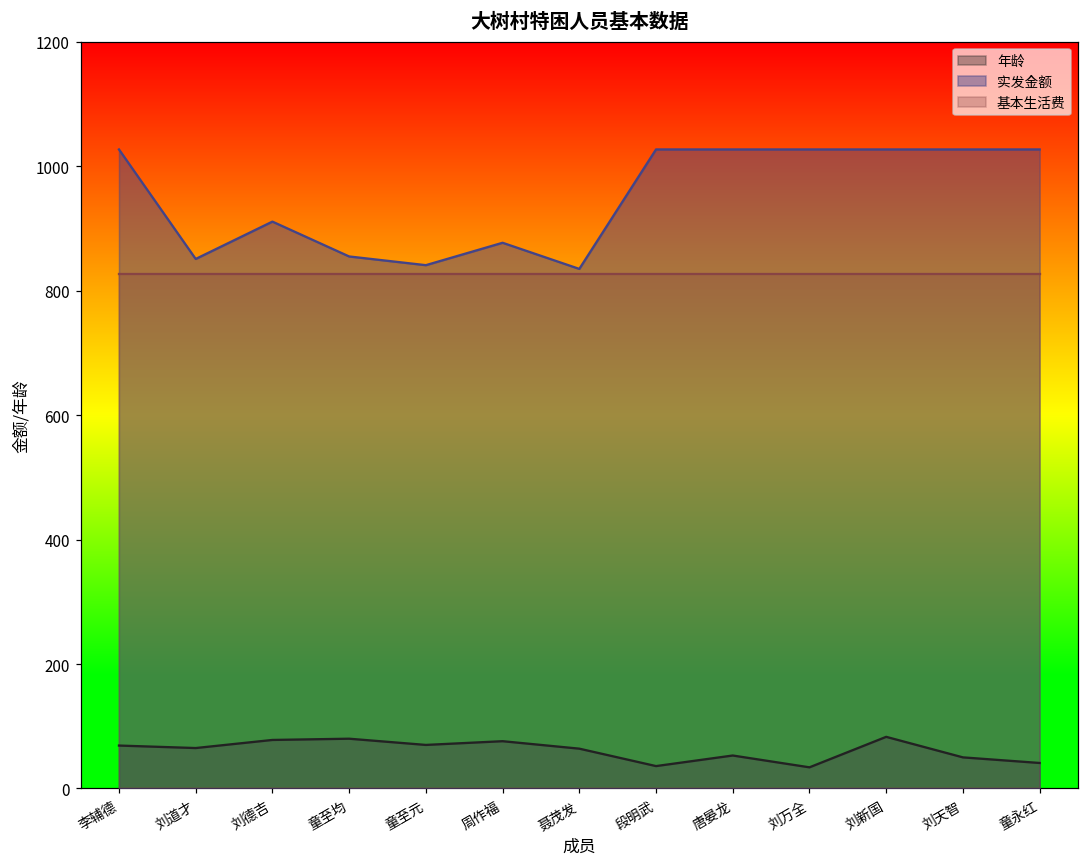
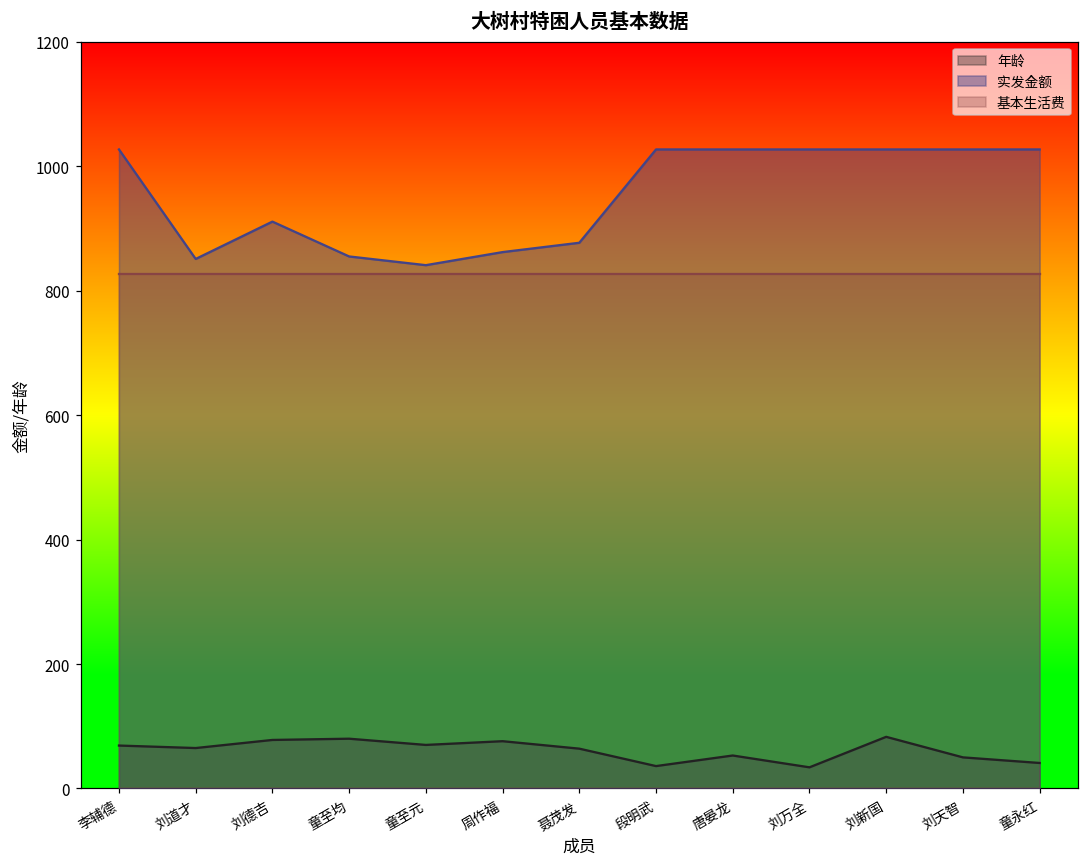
实发金额, 周作福: 880 -> 860
实发金额, 聂茂发: 840 -> 880
